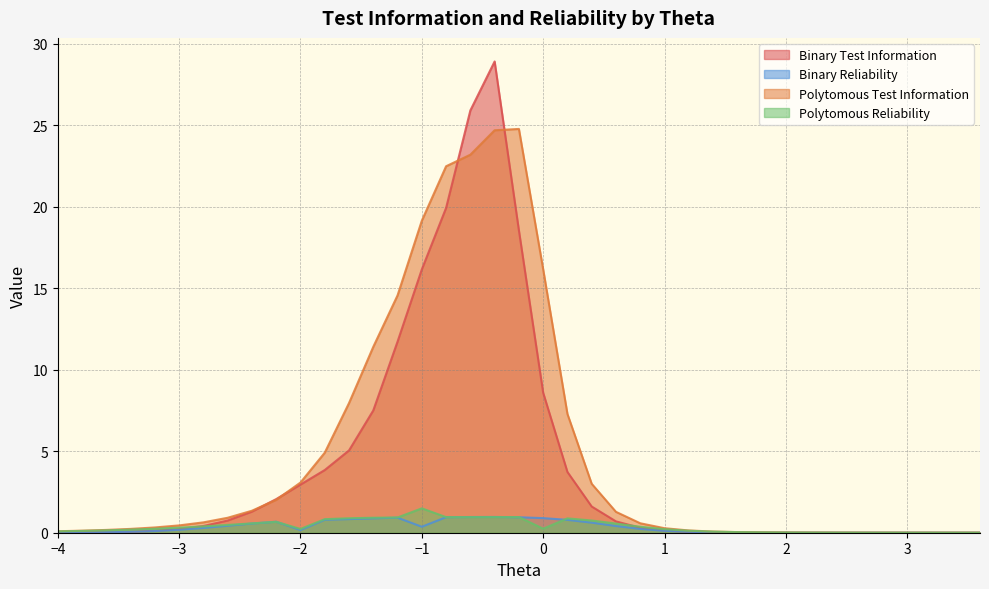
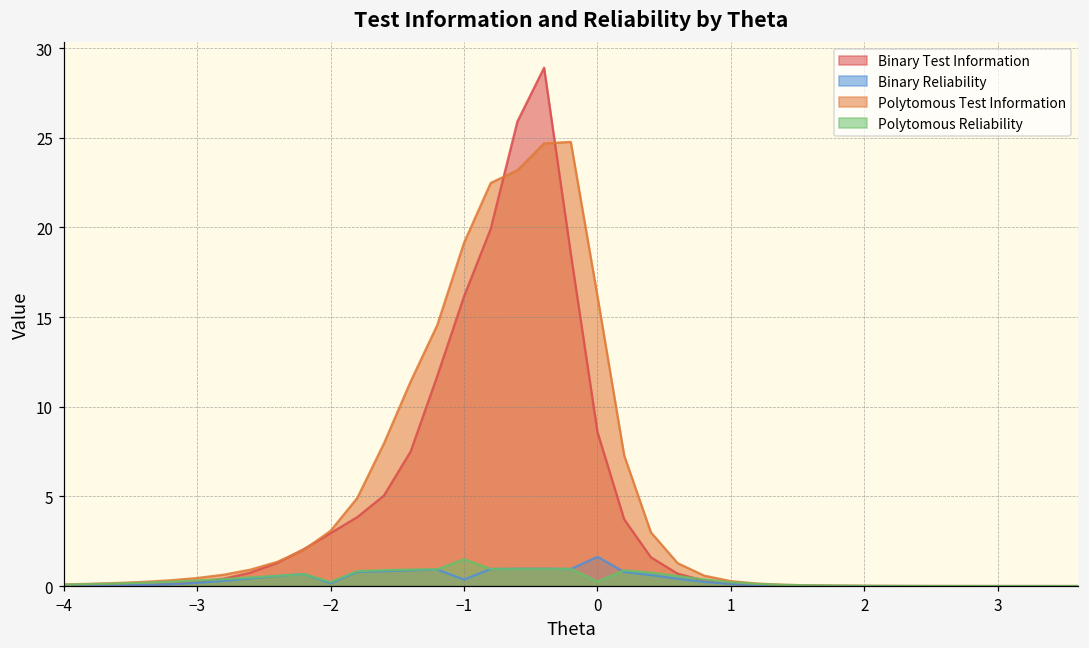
Binary Reliability, 0: 0.9 -> 1.6
